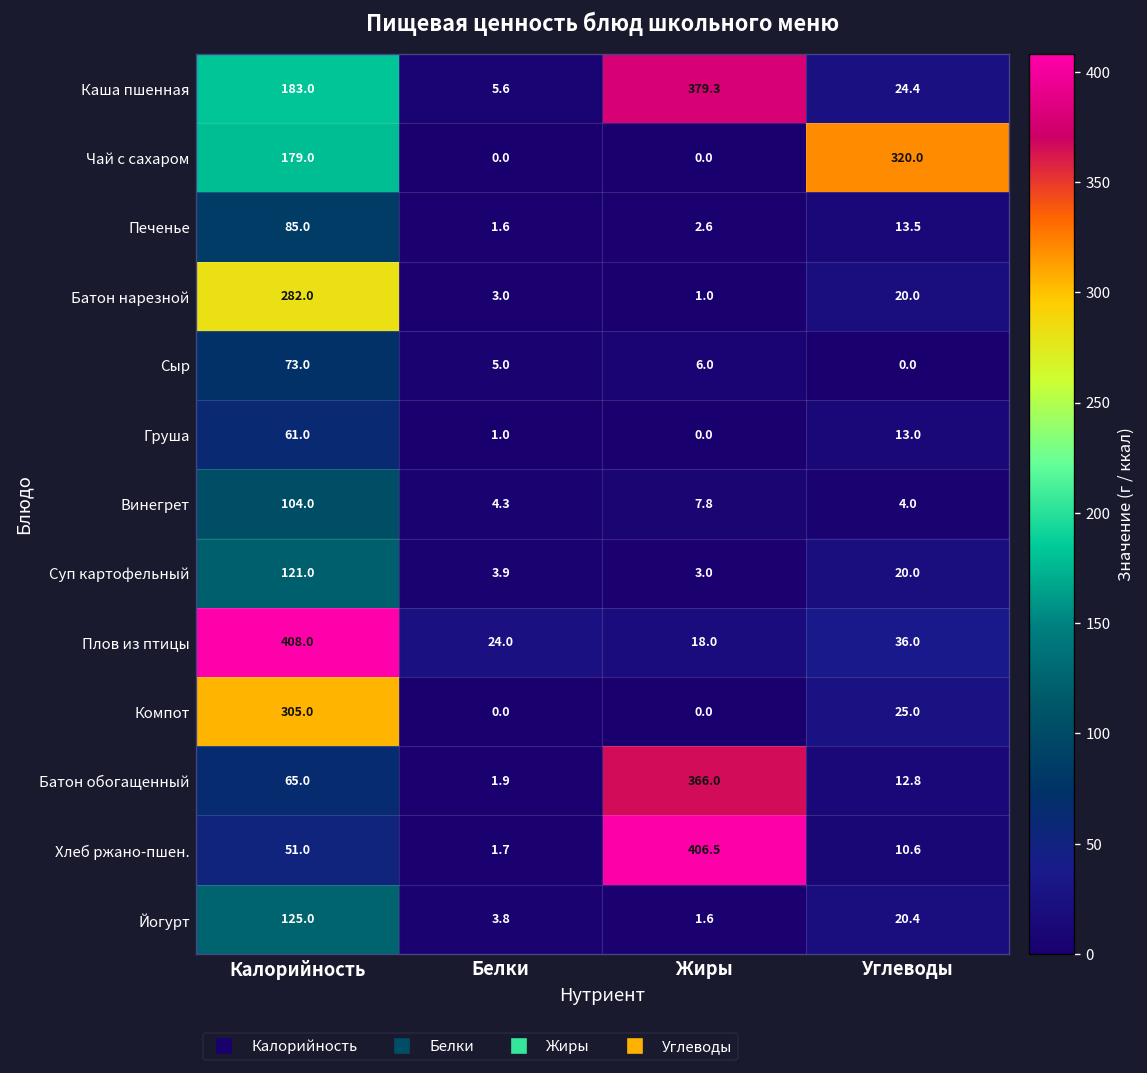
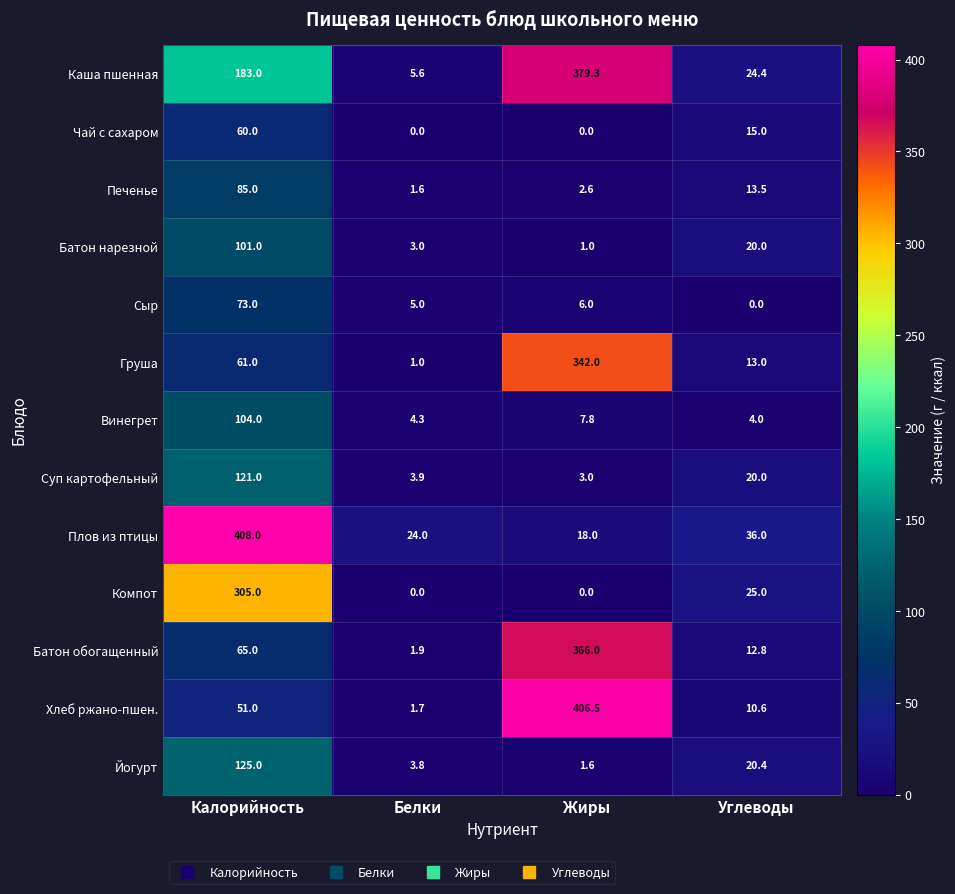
Чай с сахаром, Калорийность: 179.0 -> 60.0
Чай с сахаром, Углеводы: 320.0 -> 15.0
Батон нарезной, Калорийность: 282.0 -> 101.0
Груша, Жиры: 0.0 -> 342.0
